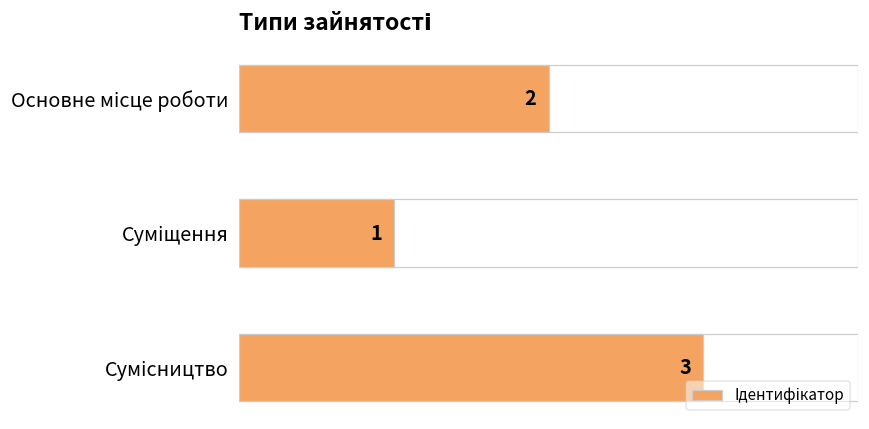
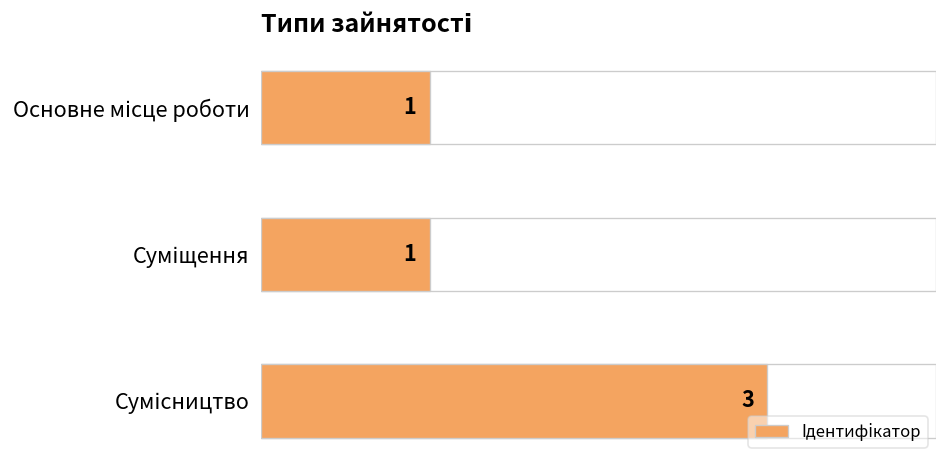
Основне місце роботи: 2 -> 1
